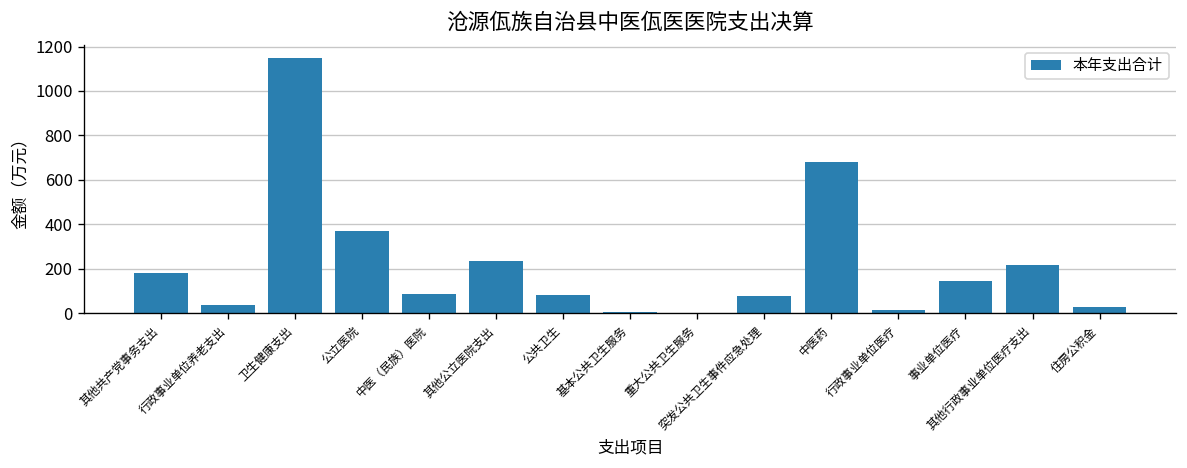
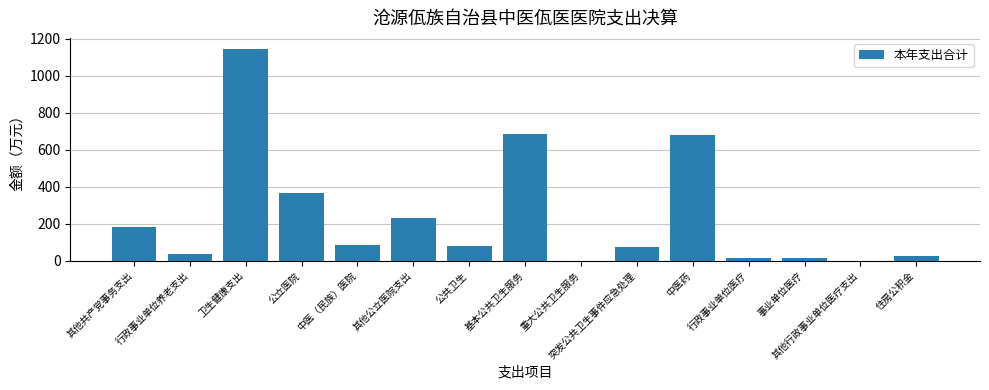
基本公共卫生服务: 0 -> 680
事业单位医疗: 150 -> 10
其他行政事业单位医疗支出: 210 -> 0
